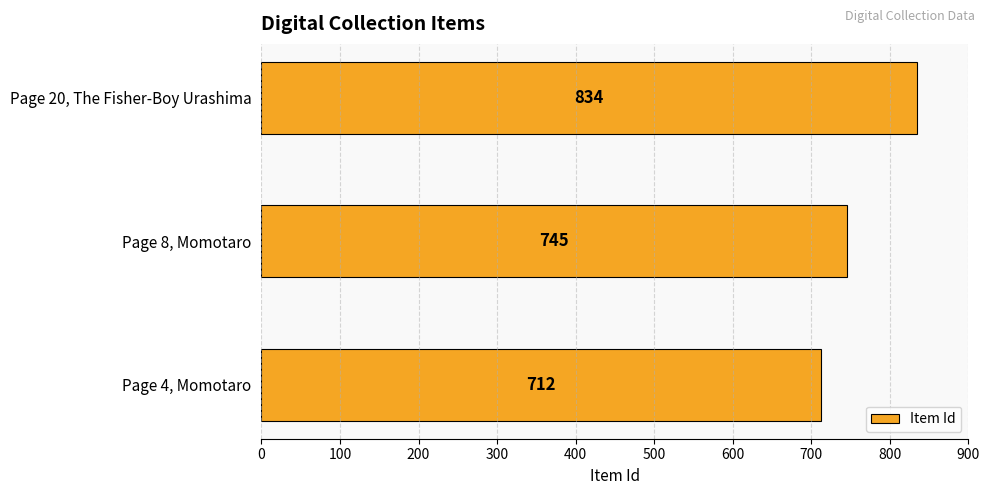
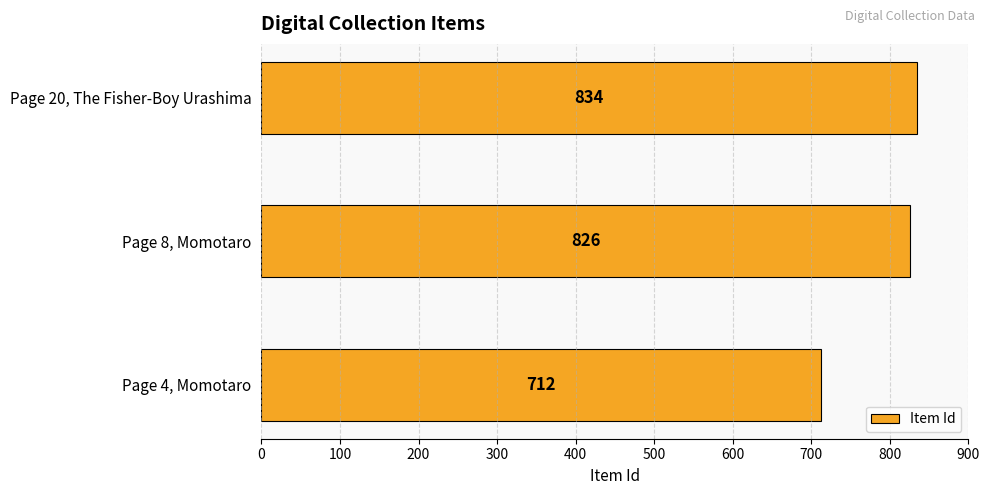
Page 8, Momotaro: 745 -> 826
